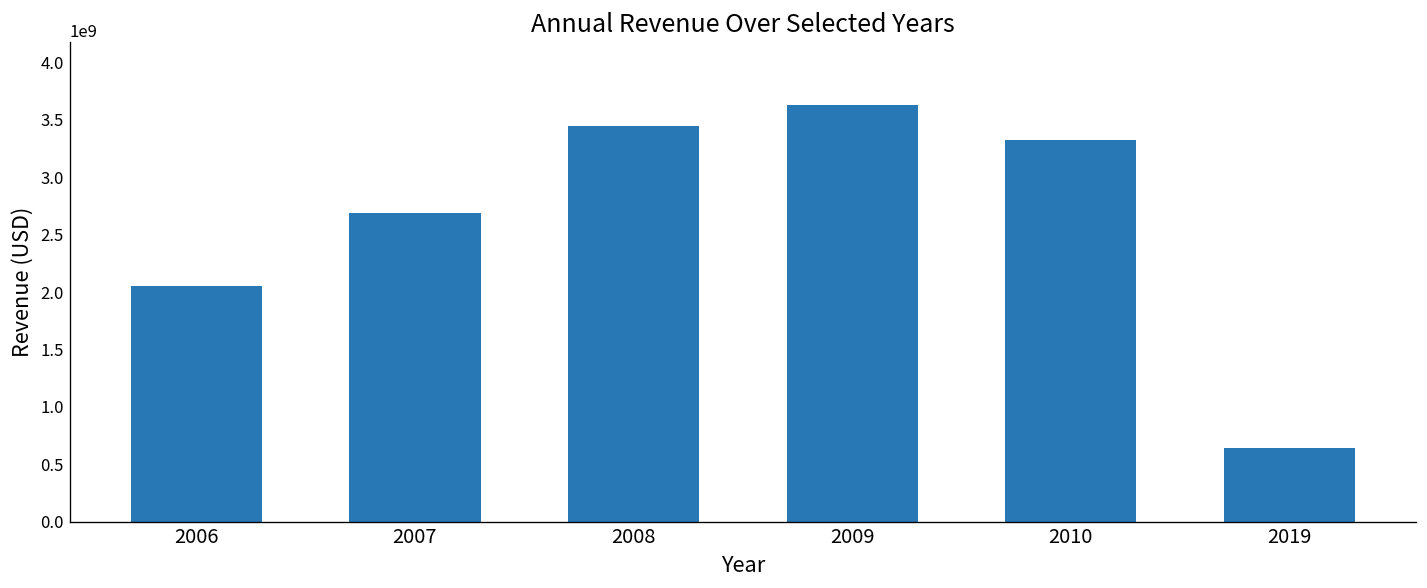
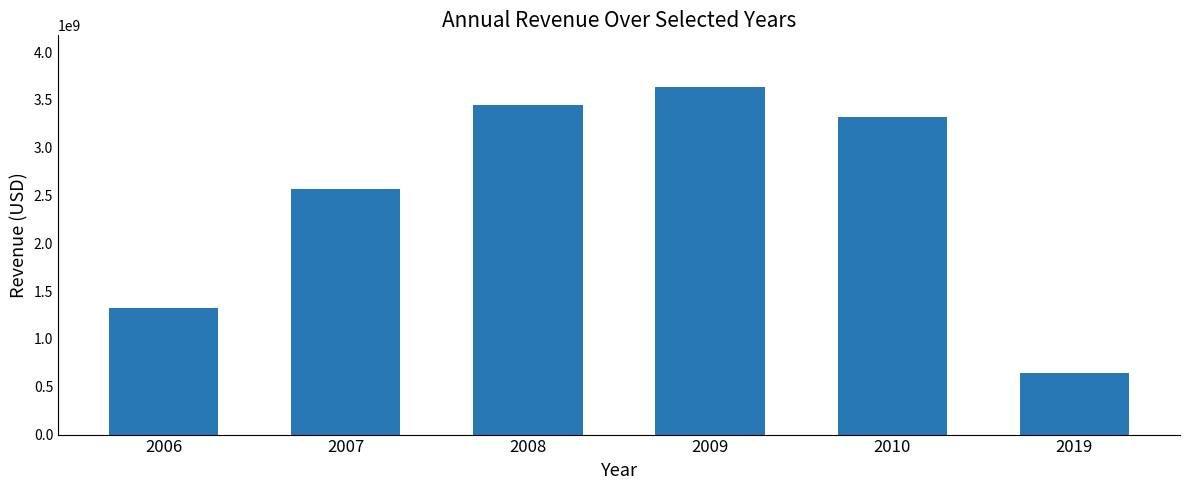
2006: 2100000000 -> 1300000000
2007: 2700000000 -> 2600000000
